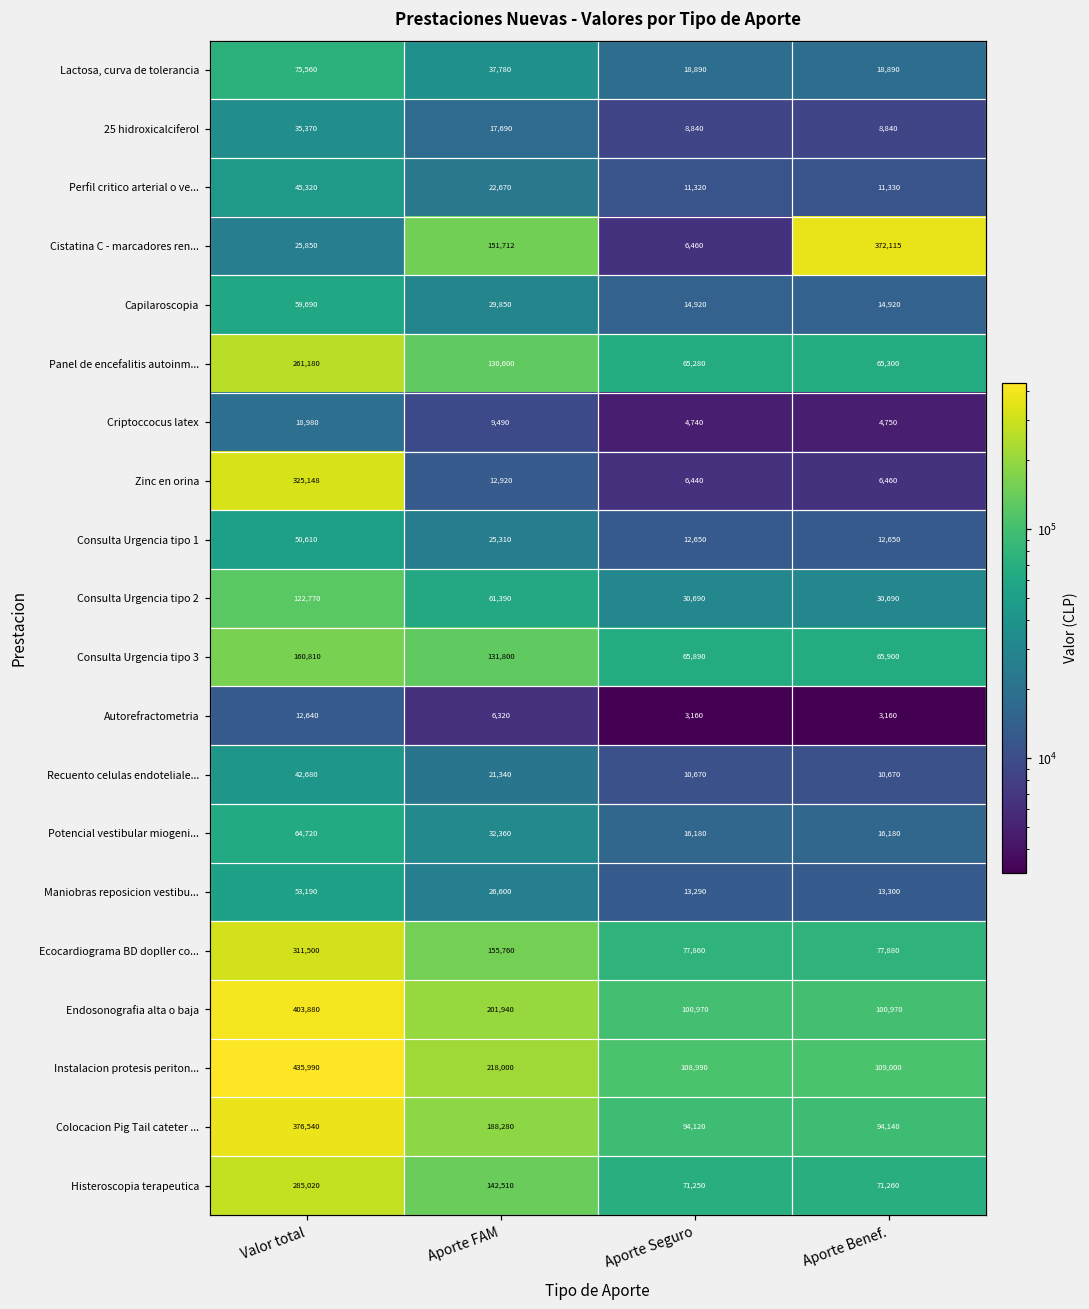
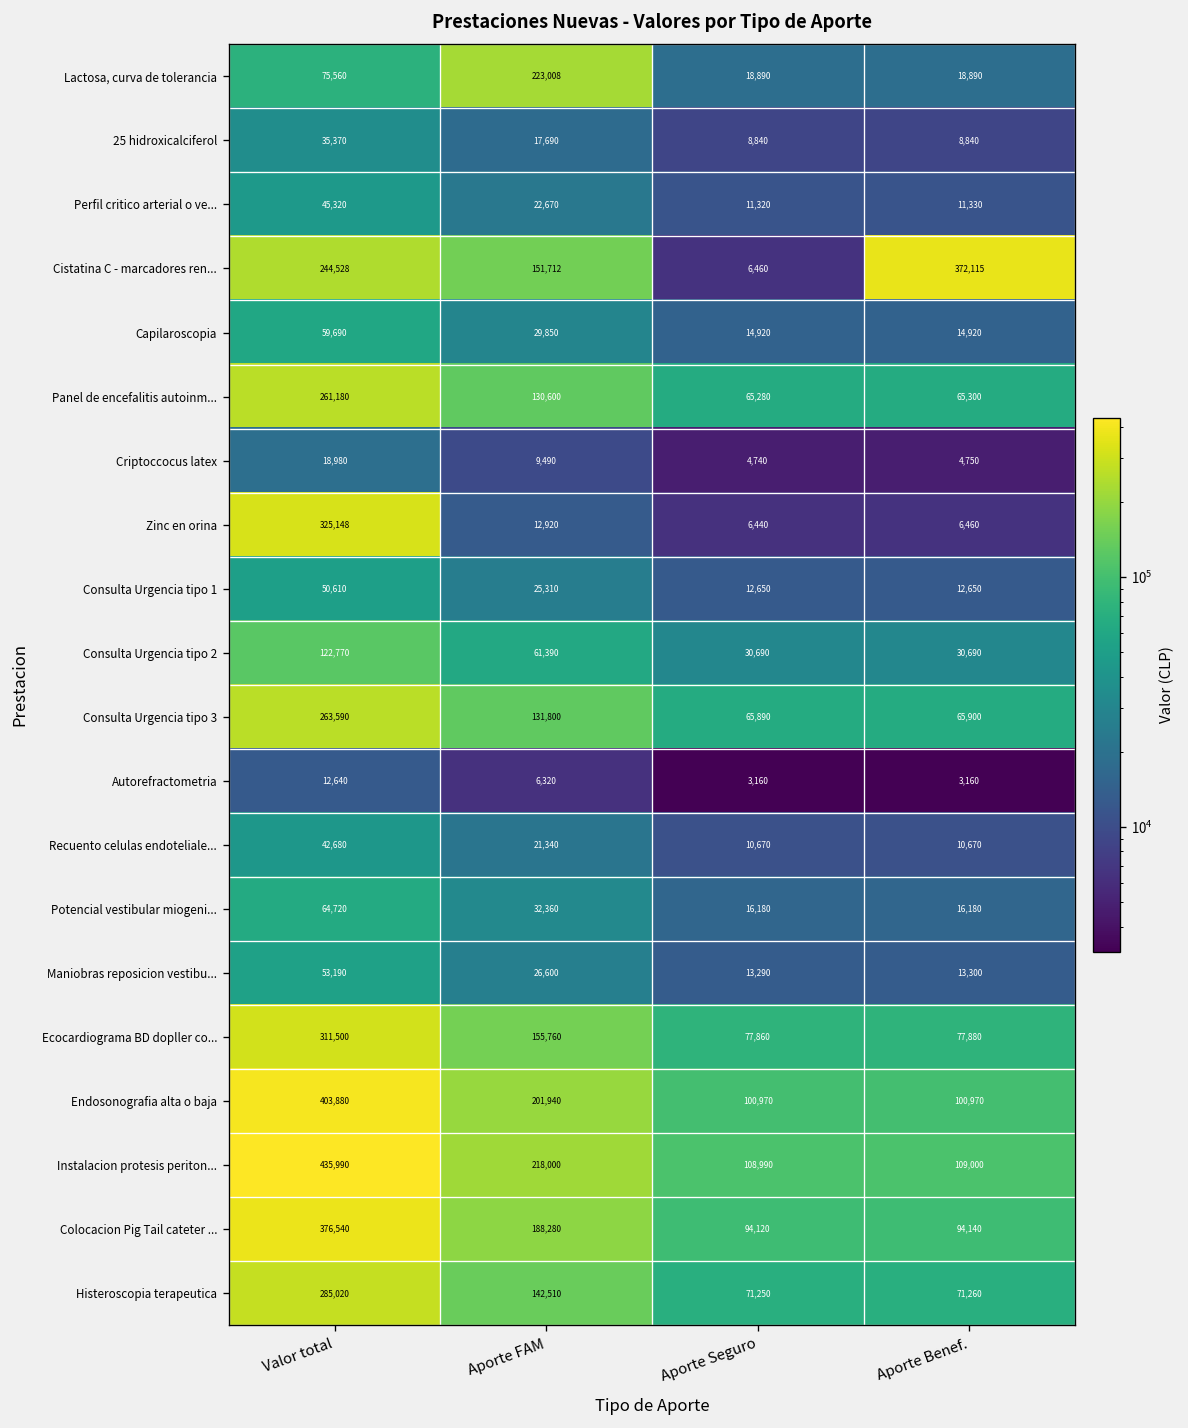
Lactosa, curva de tolerancia, Aporte FAM: 37,780 -> 223,008
Cistatina C - marcadores ren..., Valor total: 25,850 -> 244,528
Consulta Urgencia tipo 3, Valor total: 160,810 -> 263,590
